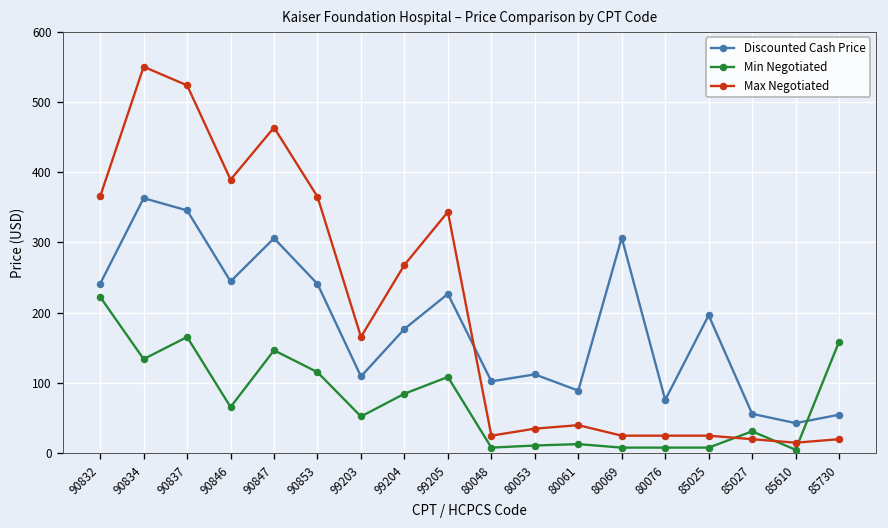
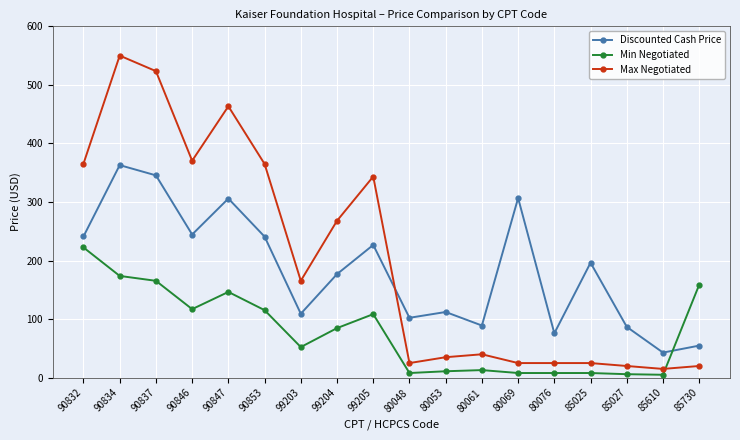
Min Negotiated, 90834: 130 -> 170
Min Negotiated, 90846: 70 -> 120
Max Negotiated, 90846: 390 -> 370
Discounted Cash Price, 85027: 60 -> 90
Min Negotiated, 85027: 30 -> 10
